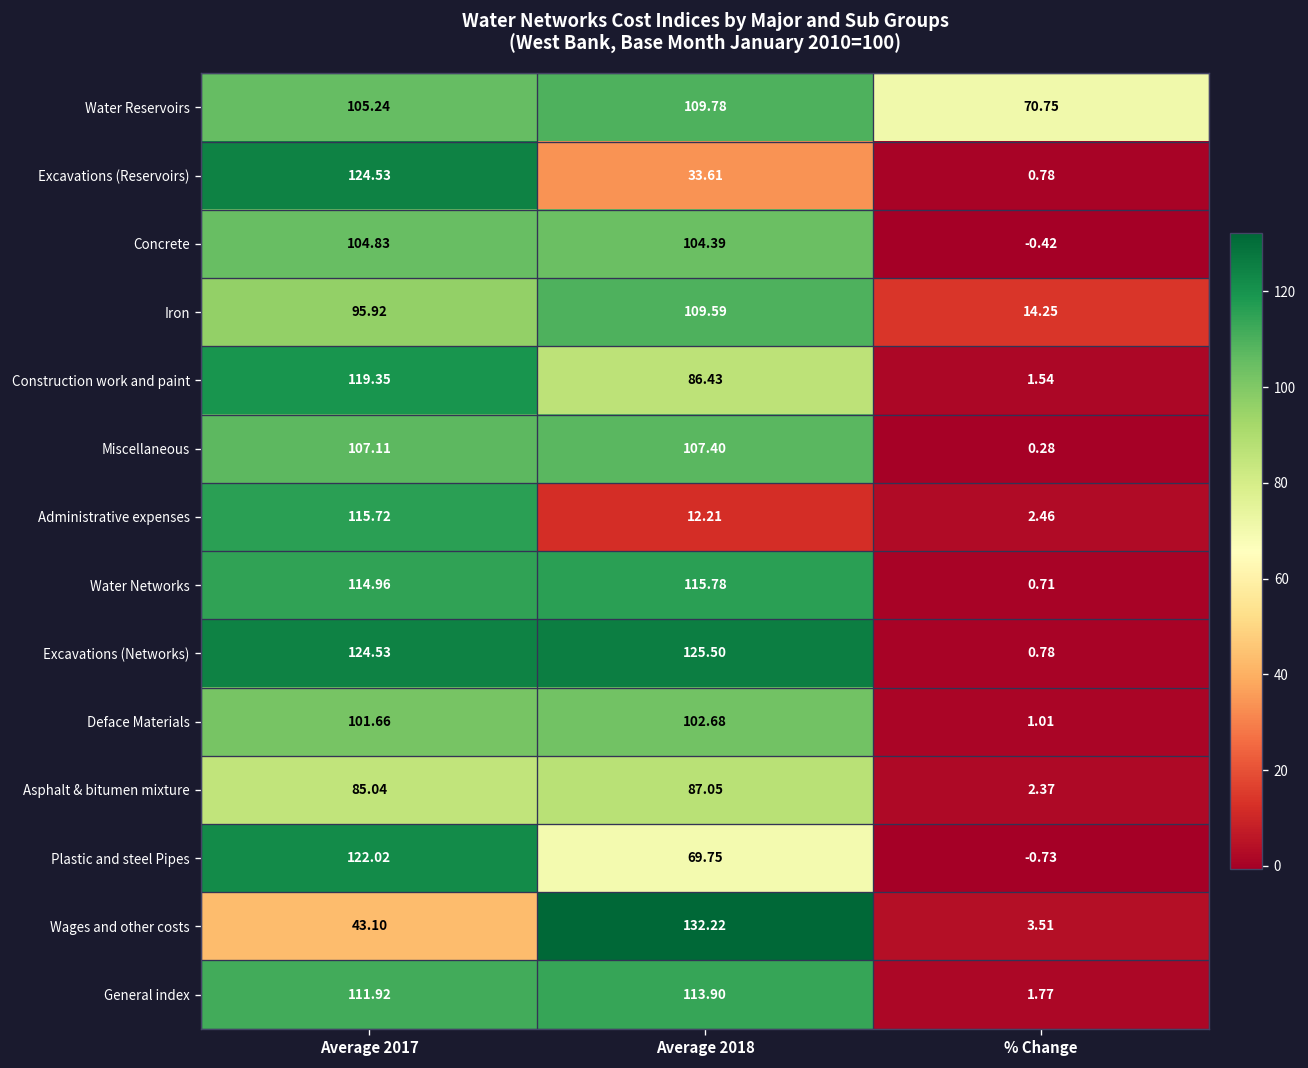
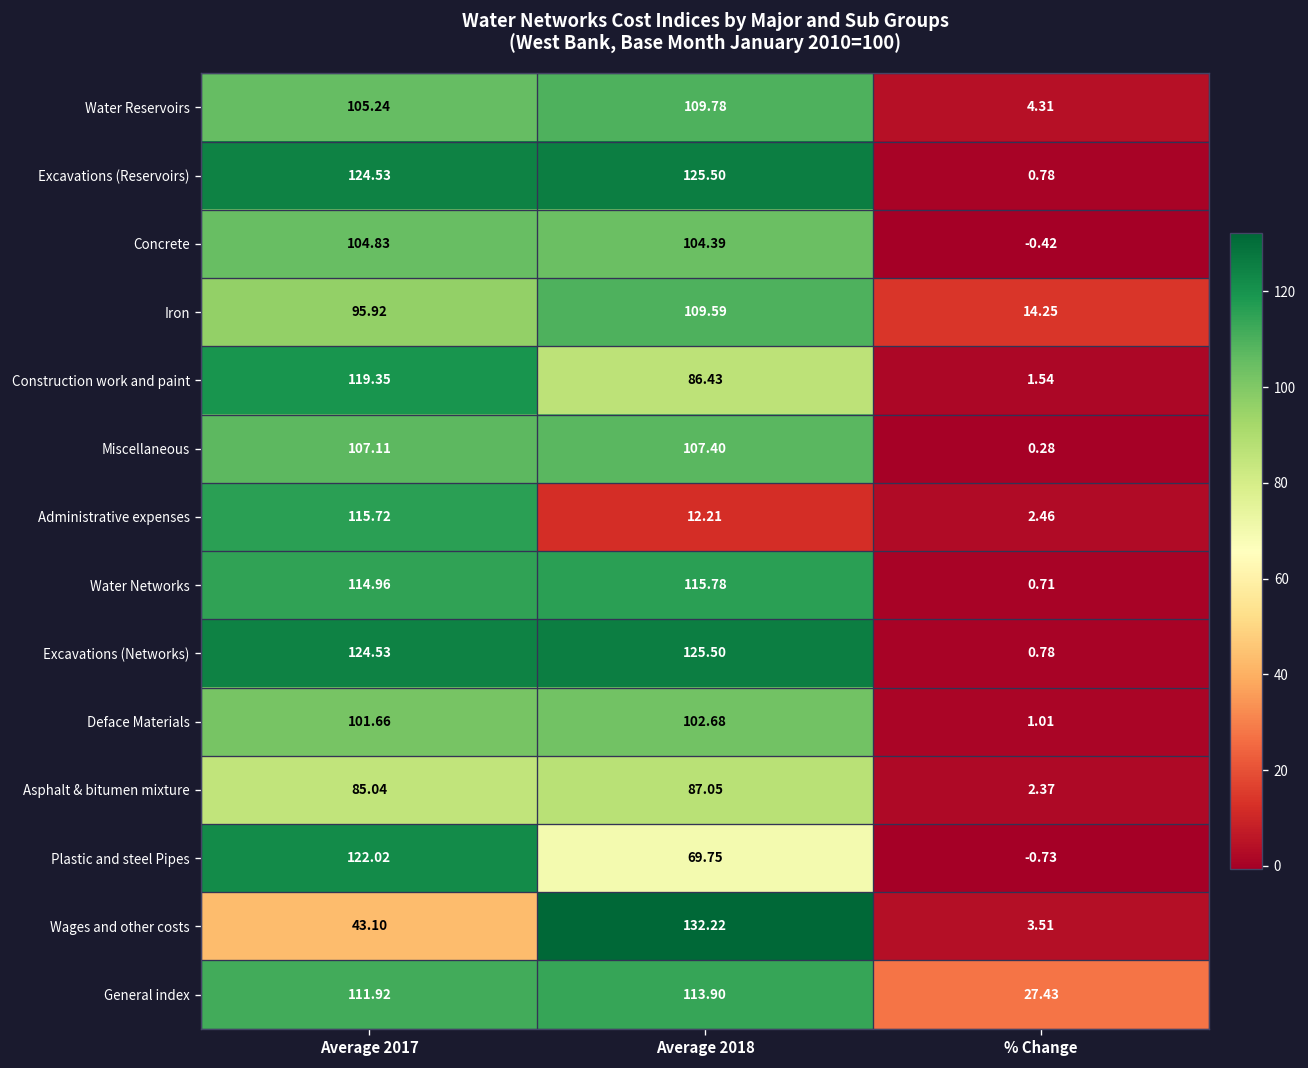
Water Reservoirs, % Change: 70.75 -> 4.31
Excavations (Reservoirs), Average 2018: 33.61 -> 125.50
General index, % Change: 1.77 -> 27.43
